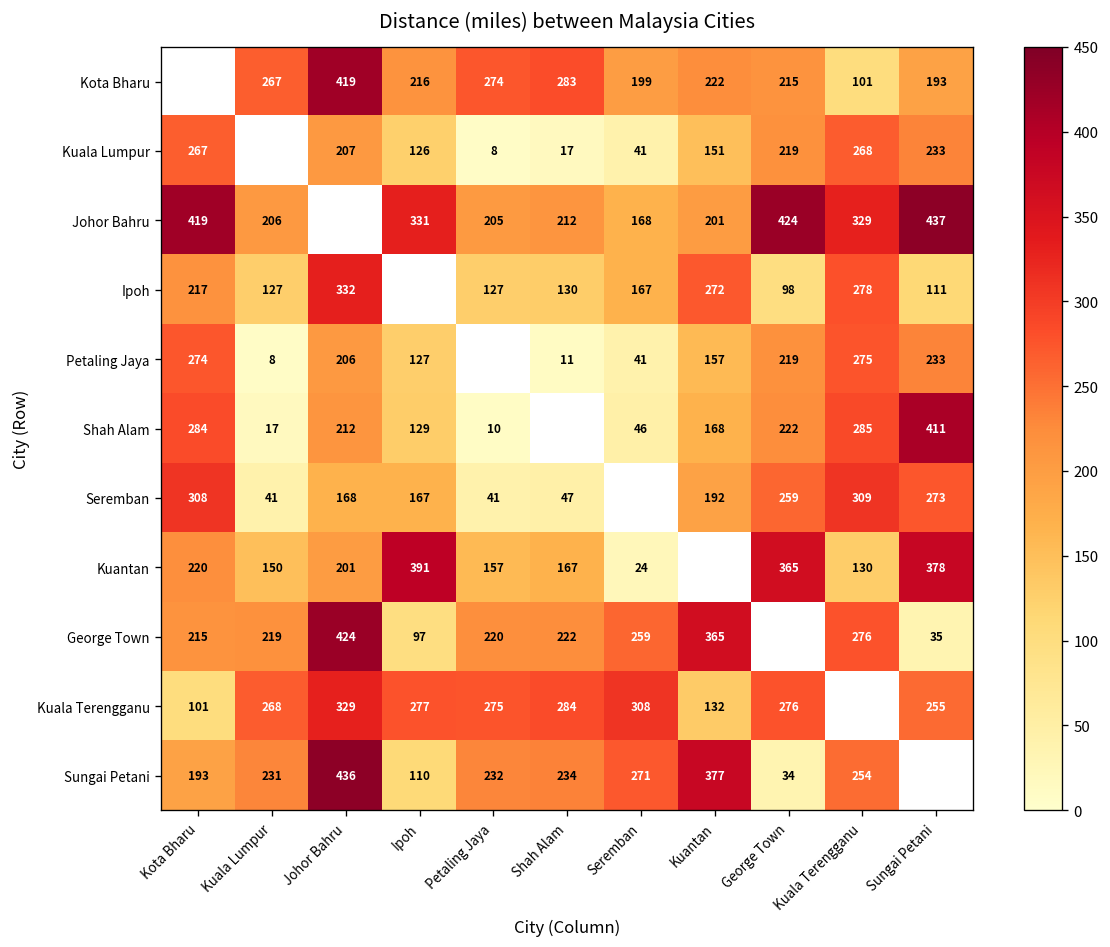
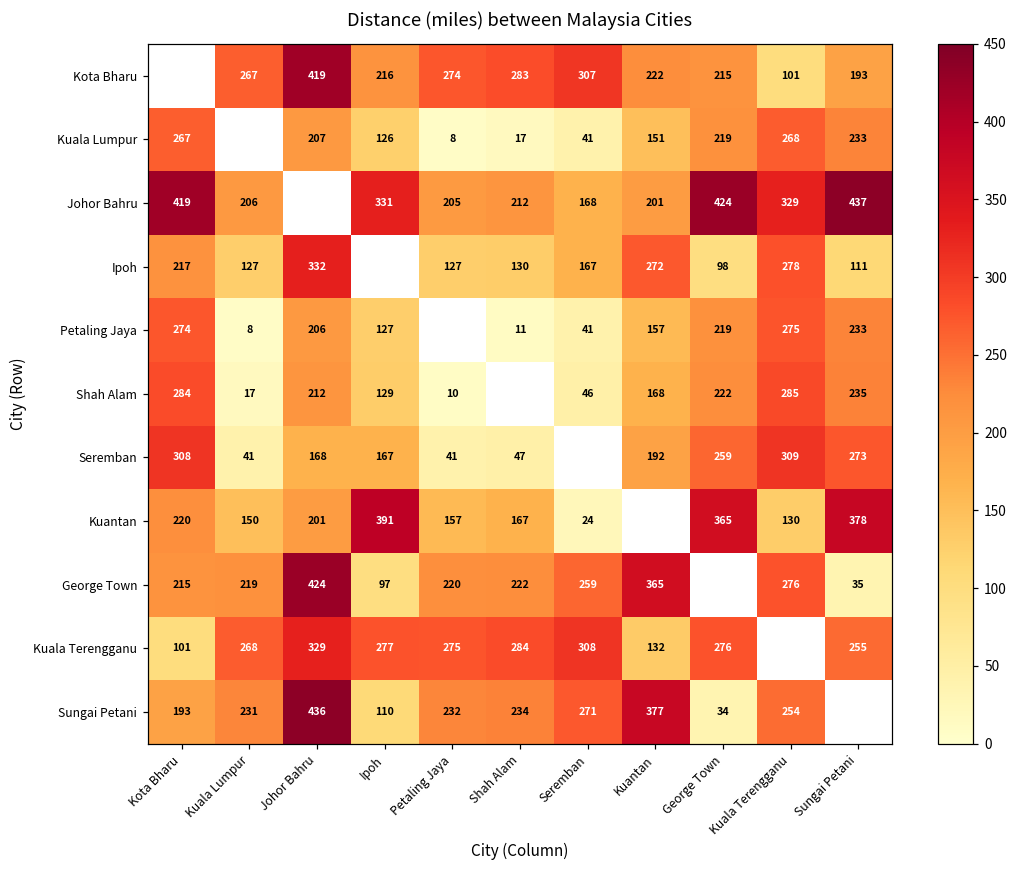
Kota Bharu, Seremban: 199 -> 307
Shah Alam, Sungai Petani: 411 -> 235
